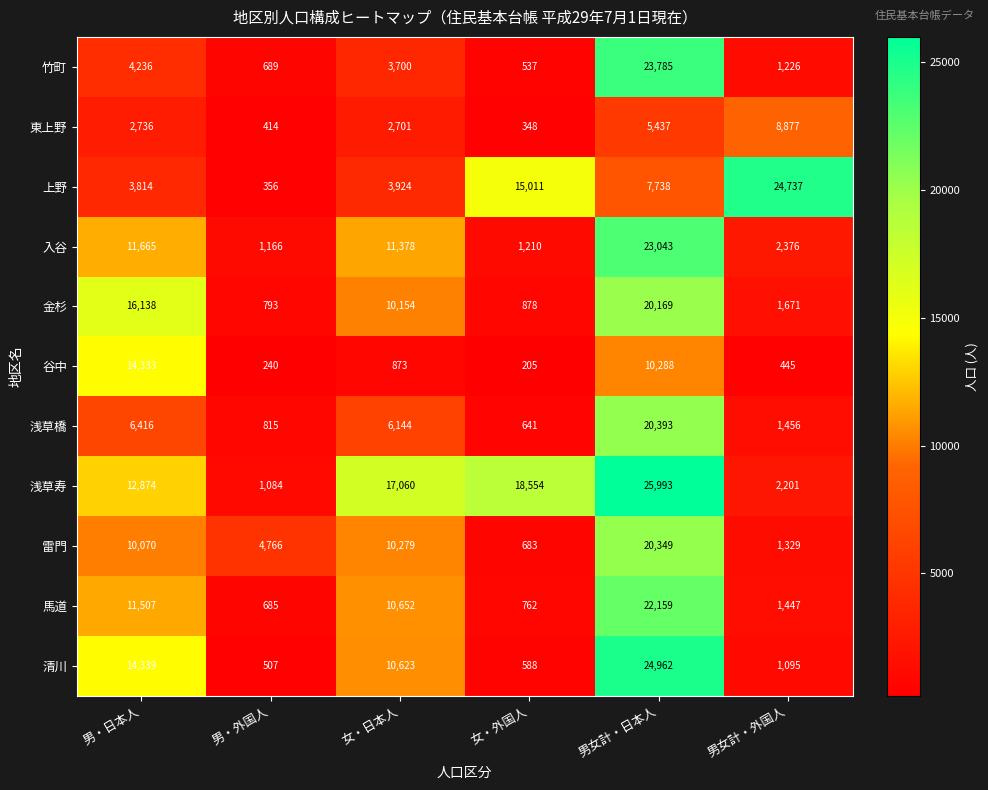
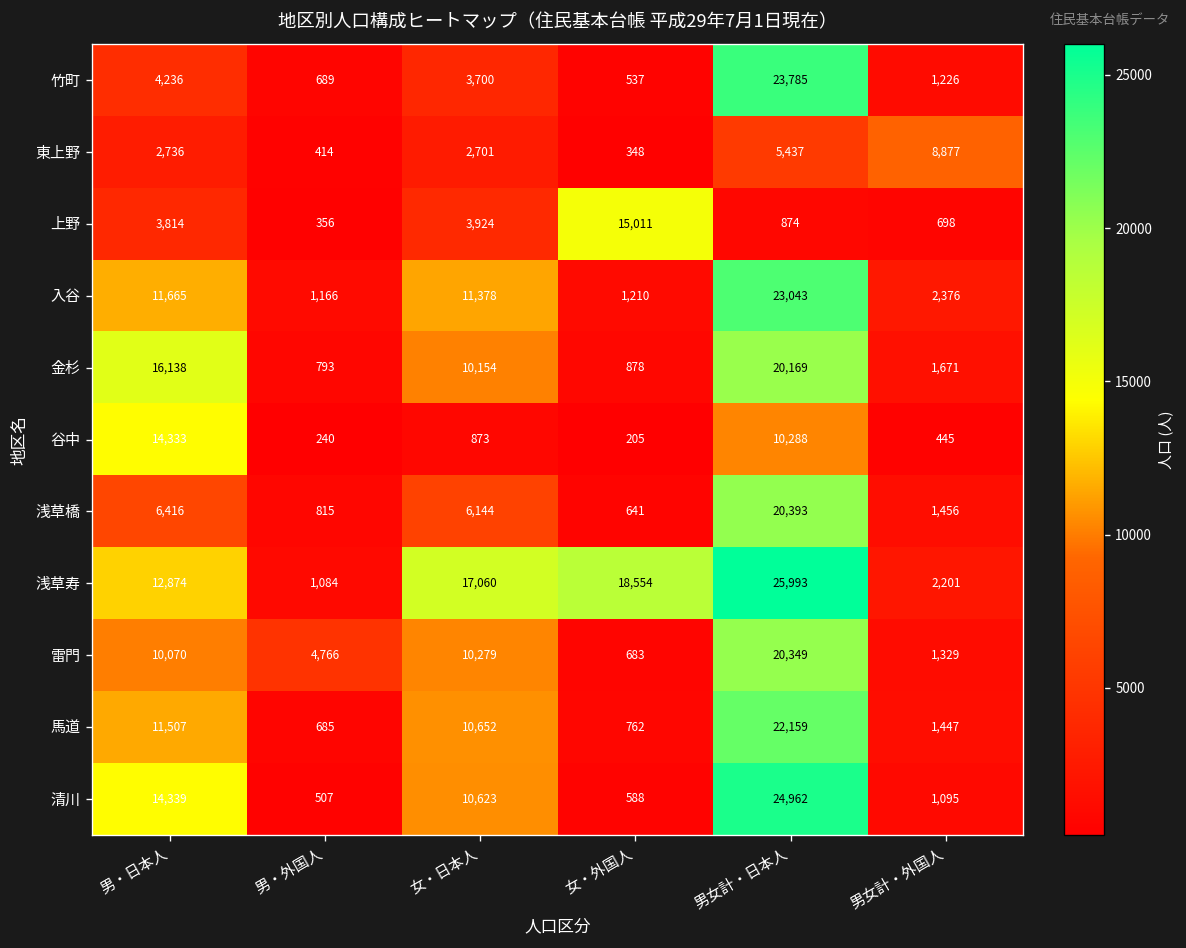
上野, 男女計・日本人: 7,738 -> 874
上野, 男女計・外国人: 24,737 -> 698
